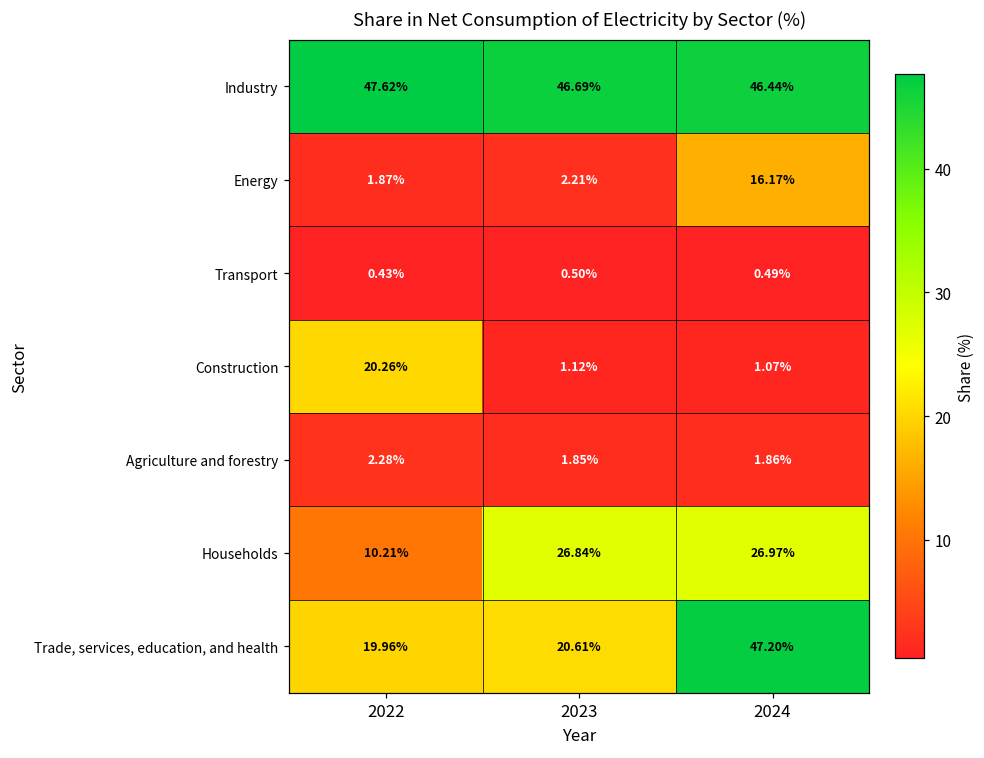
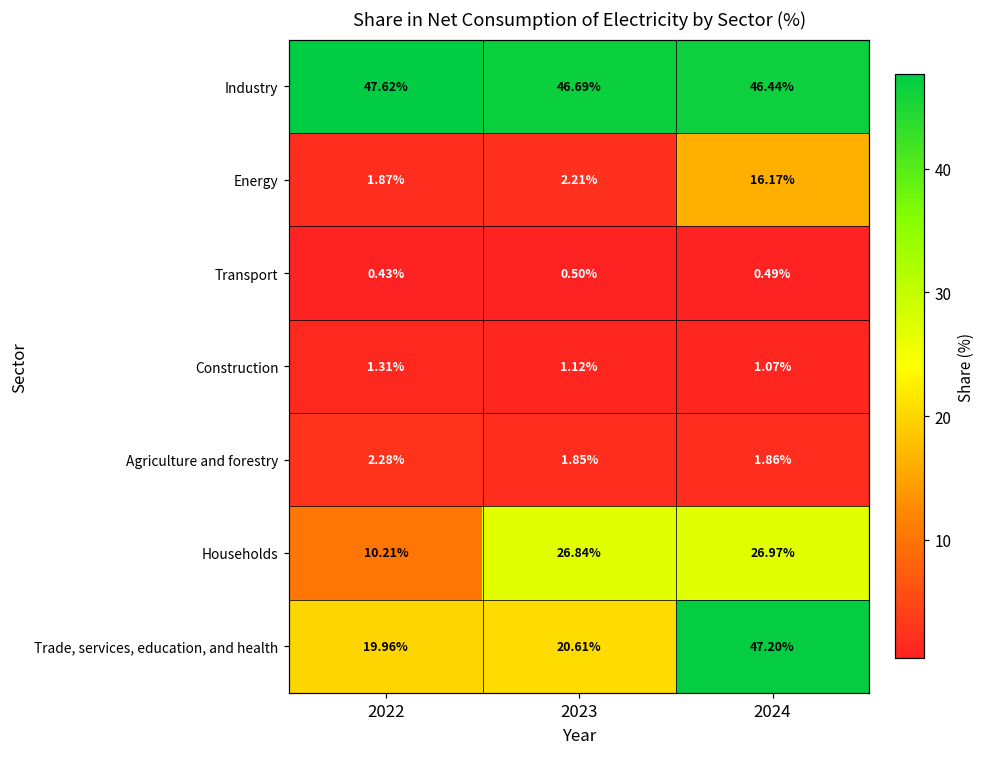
Construction, 2022: 20.26% -> 1.31%
